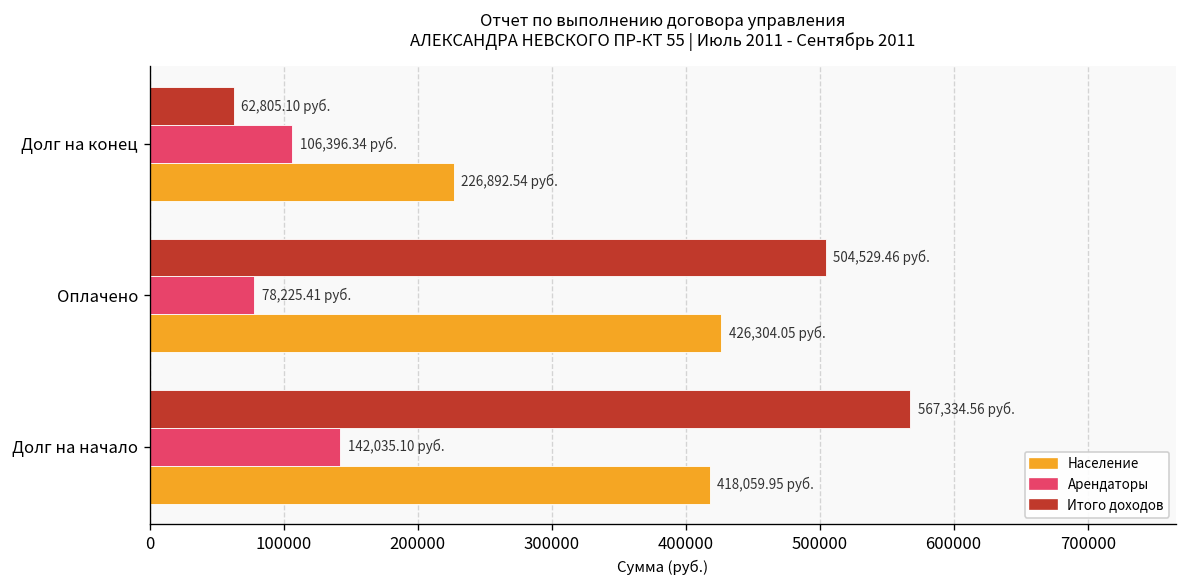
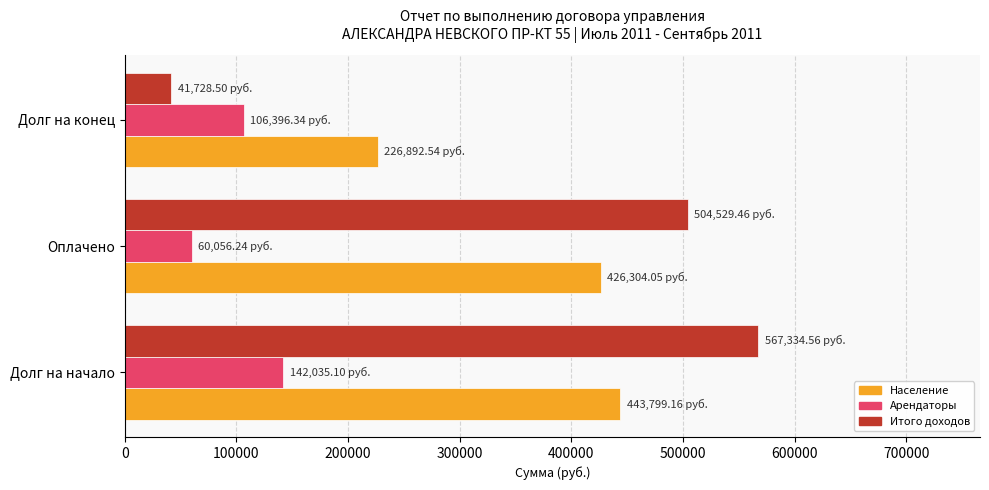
Итого доходов, Долг на конец: 62,805.10 -> 41,728.50
Арендаторы, Оплачено: 78,225.41 -> 60,056.24
Население, Долг на начало: 418,059.95 -> 443,799.16
